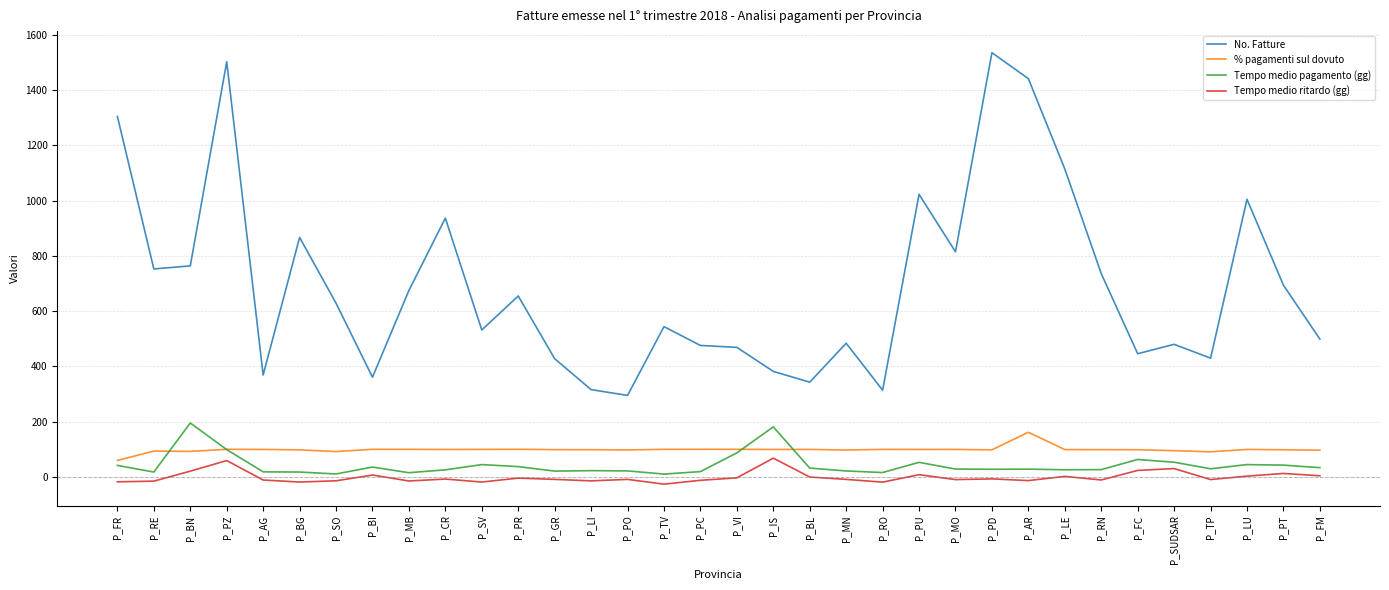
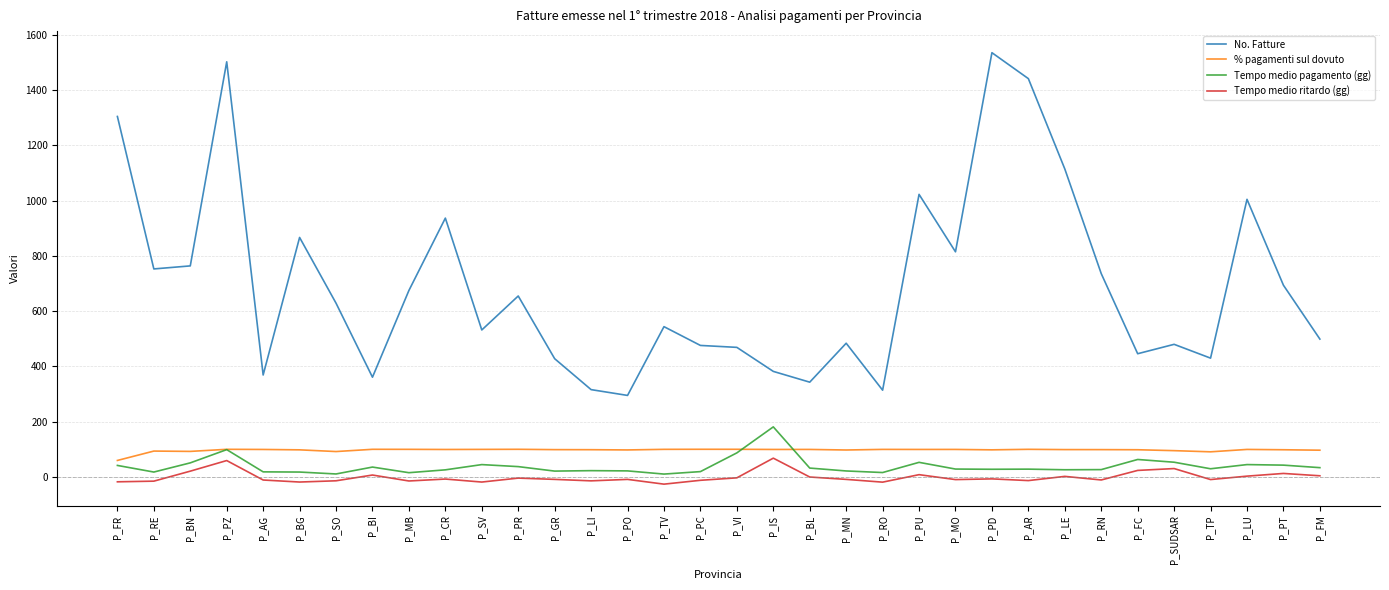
Tempo medio pagamento (gg), P_BN: 200 -> 50
% pagamenti sul dovuto, P_AR: 160 -> 100
